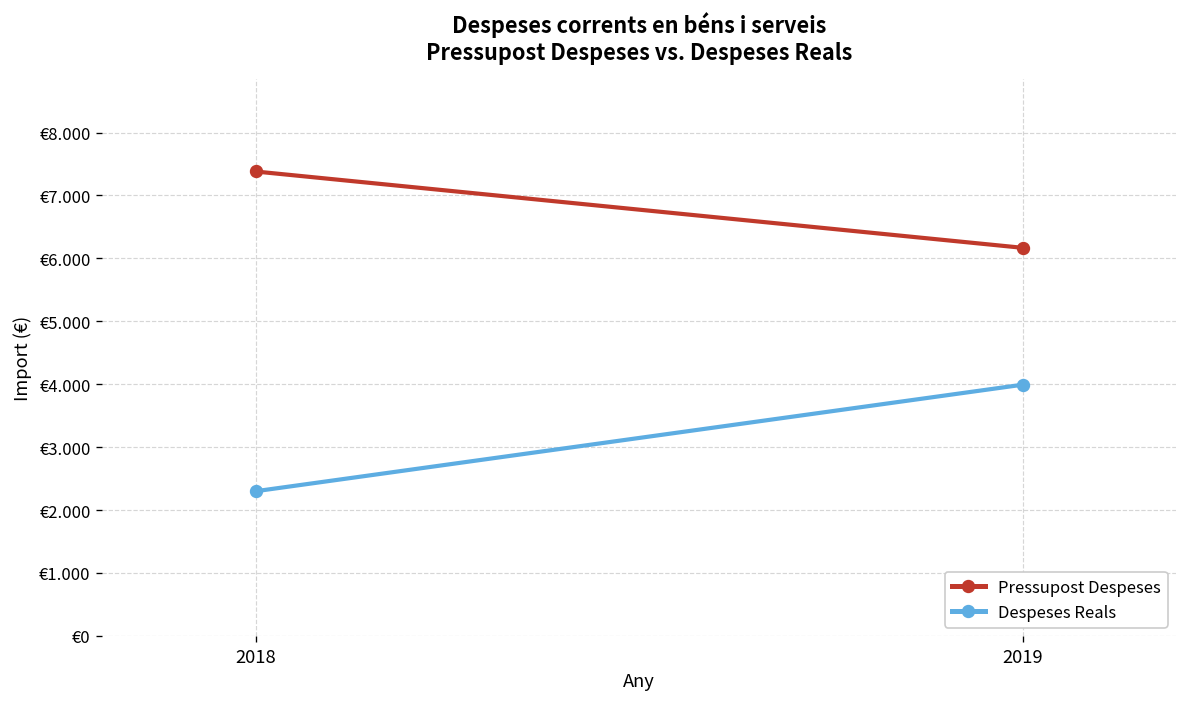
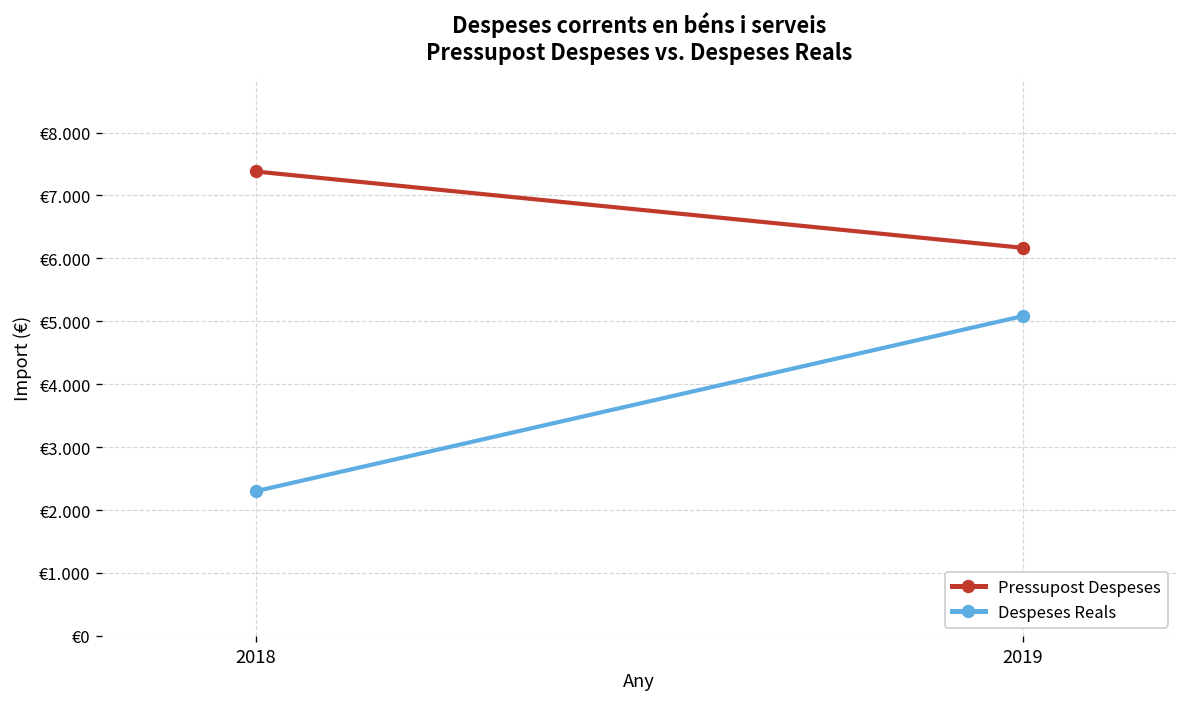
Despeses Reals, 2019: €4.0 -> €5.1
